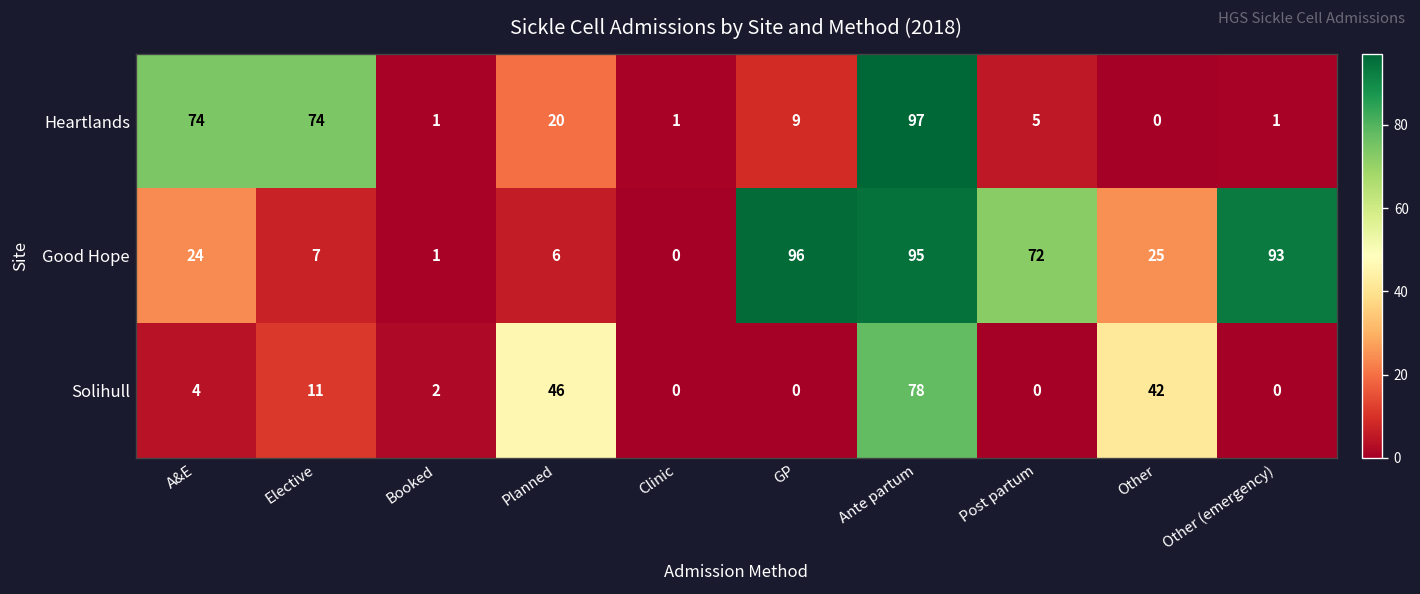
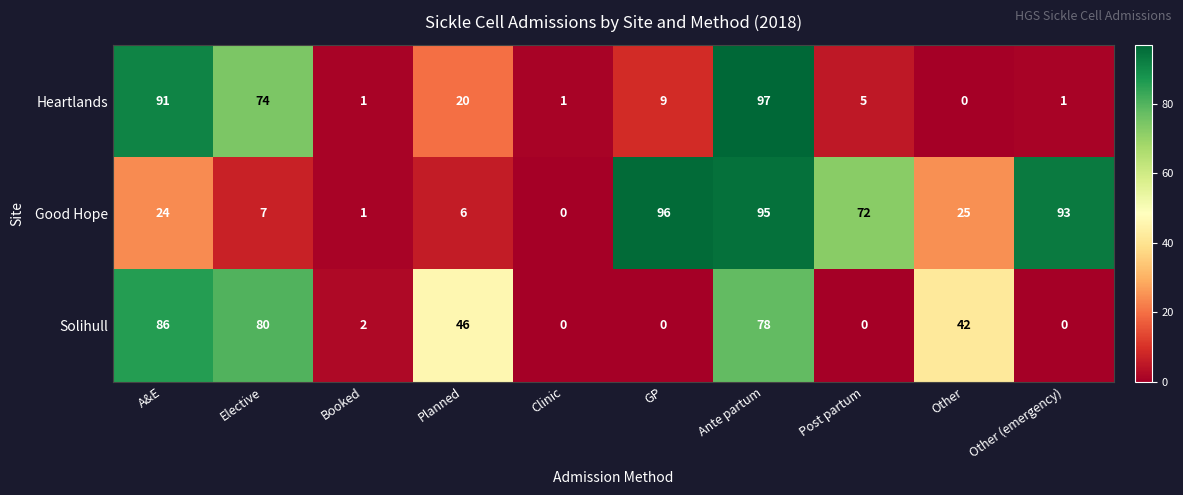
Heartlands, A&E: 74 -> 91
Solihull, A&E: 4 -> 86
Solihull, Elective: 11 -> 80
